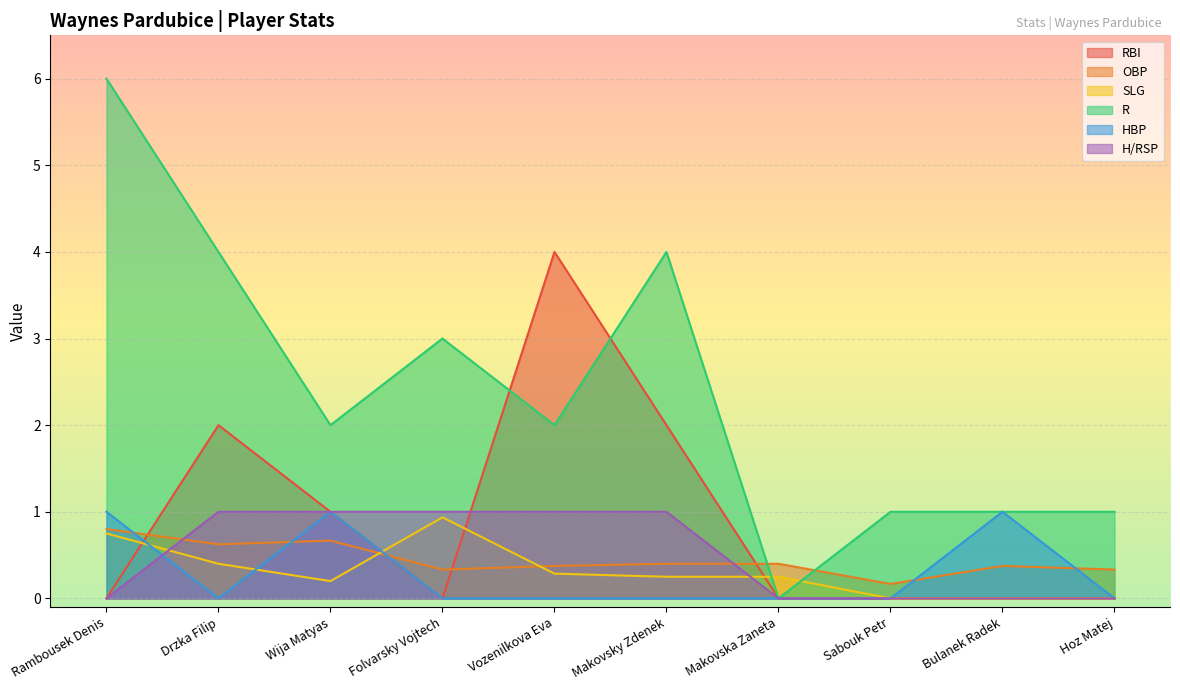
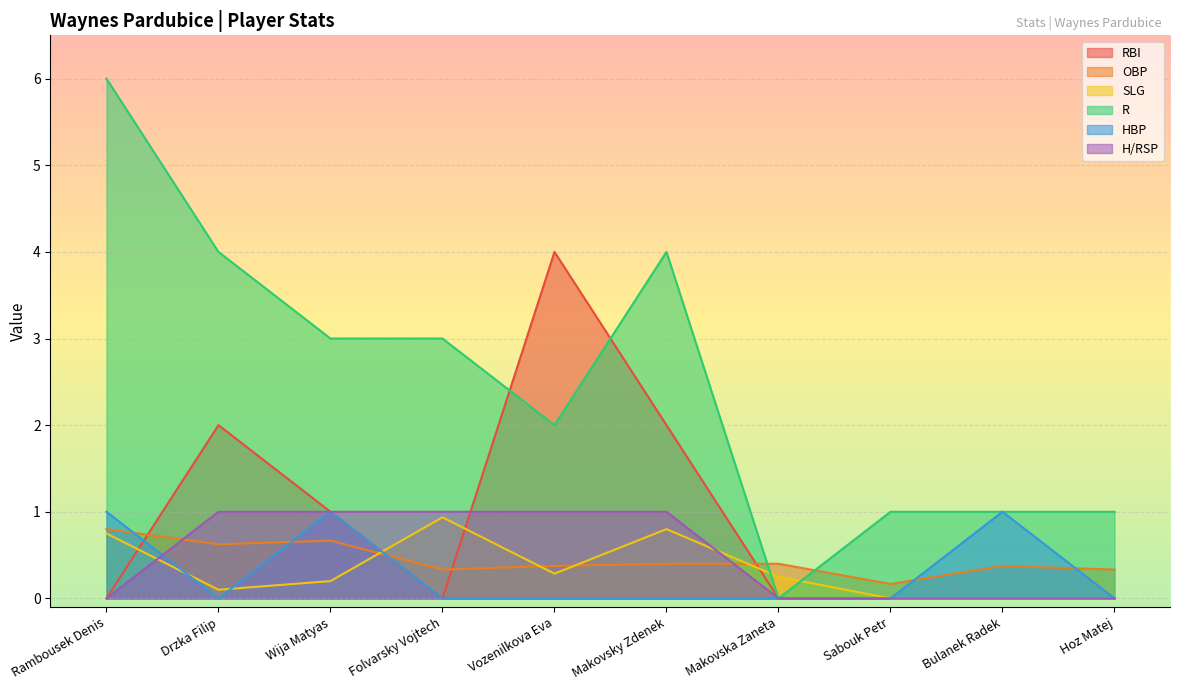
SLG, Drzka Filip: 0.4 -> 0.1
R, Wija Matyas: 2 -> 3
SLG, Makovsky Zdenek: 0.3 -> 0.8
